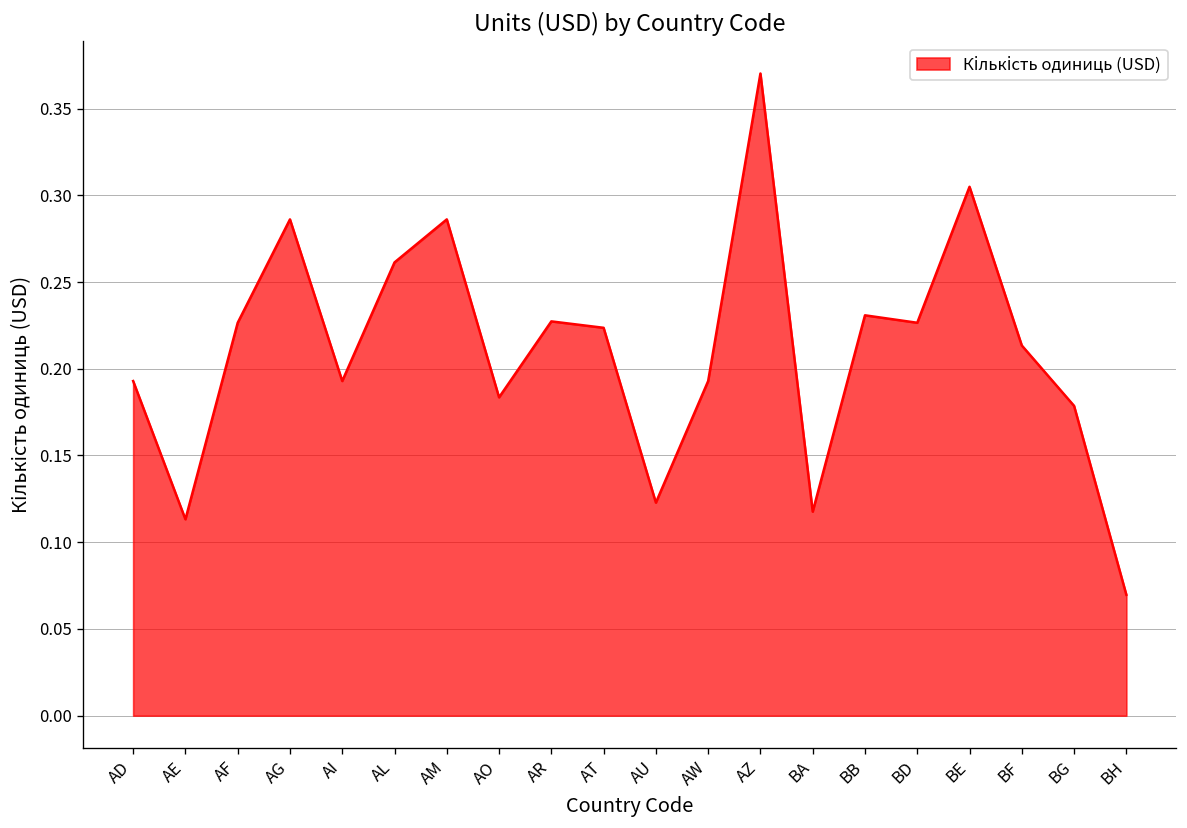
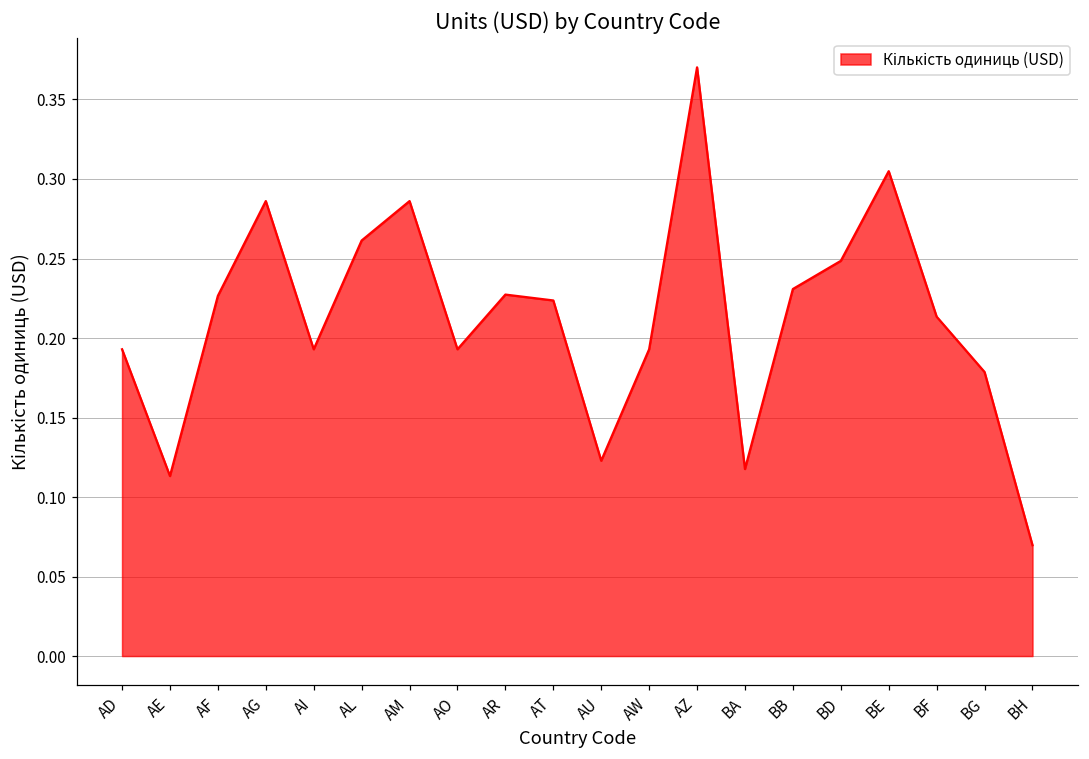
AO: 0.184 -> 0.193
BD: 0.227 -> 0.249
